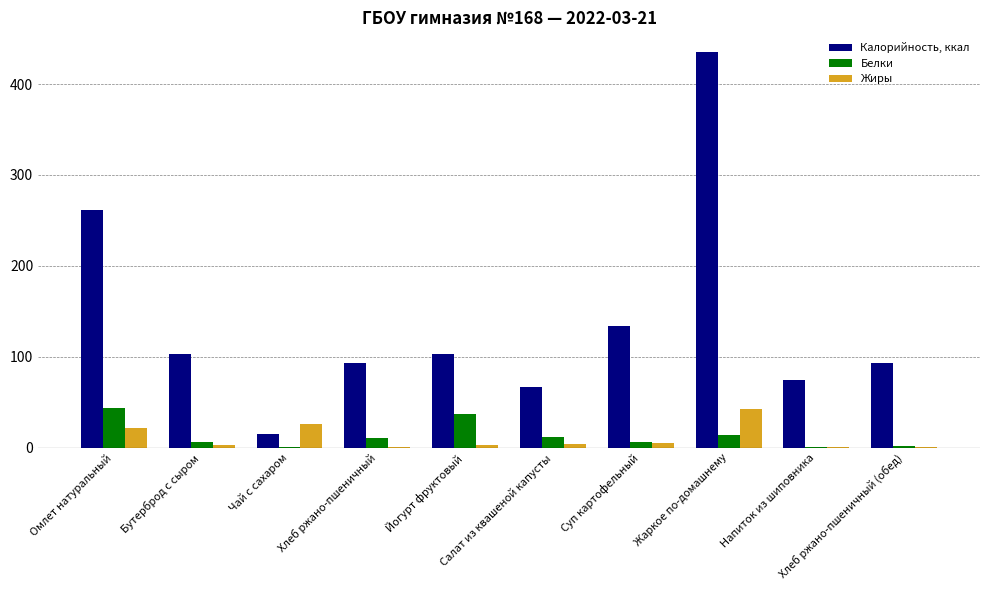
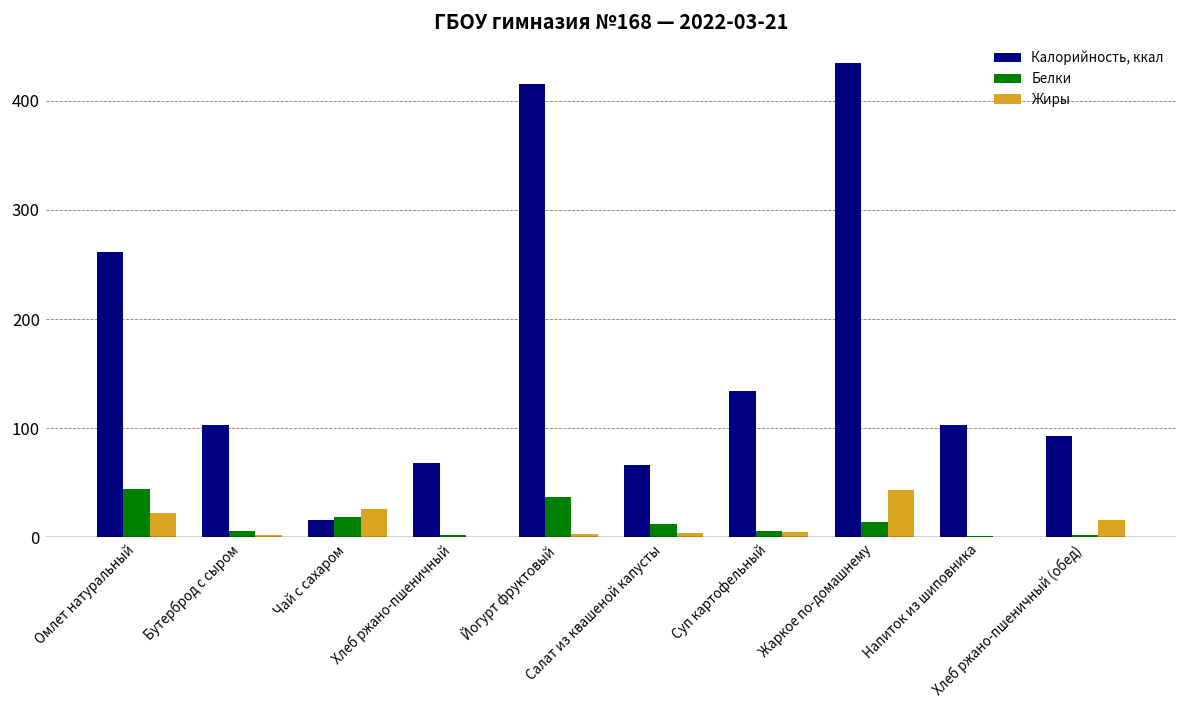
Белки, Чай с сахаром: 0 -> 20
Калорийность, ккал, Хлеб ржано-пшеничный: 90 -> 70
Белки, Хлеб ржано-пшеничный: 10 -> 0
Калорийность, ккал, Йогурт фруктовый: 100 -> 420
Калорийность, ккал, Напиток из шиповника: 70 -> 100
Жиры, Хлеб ржано-пшеничный (обед): 0 -> 20
